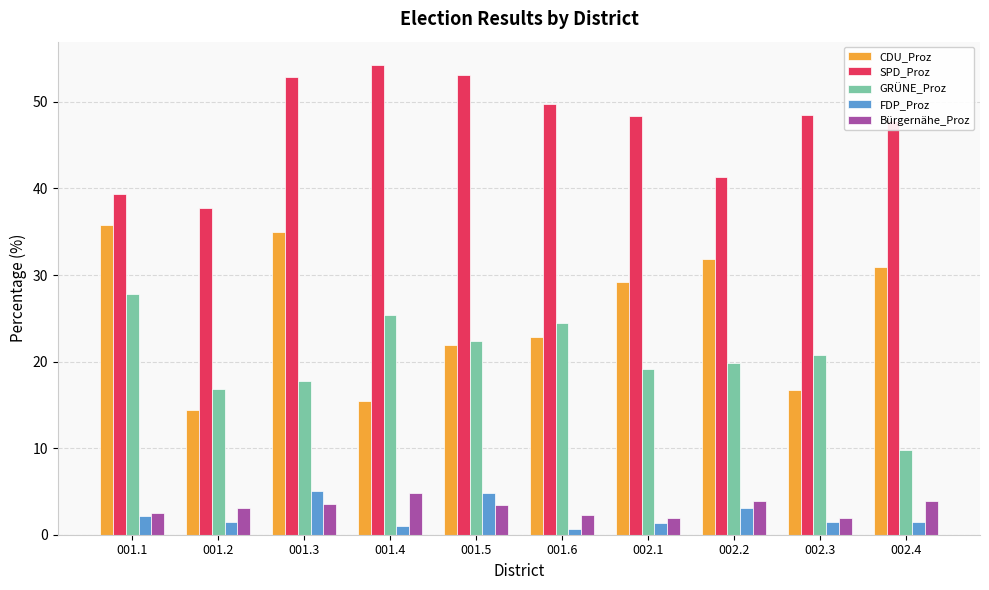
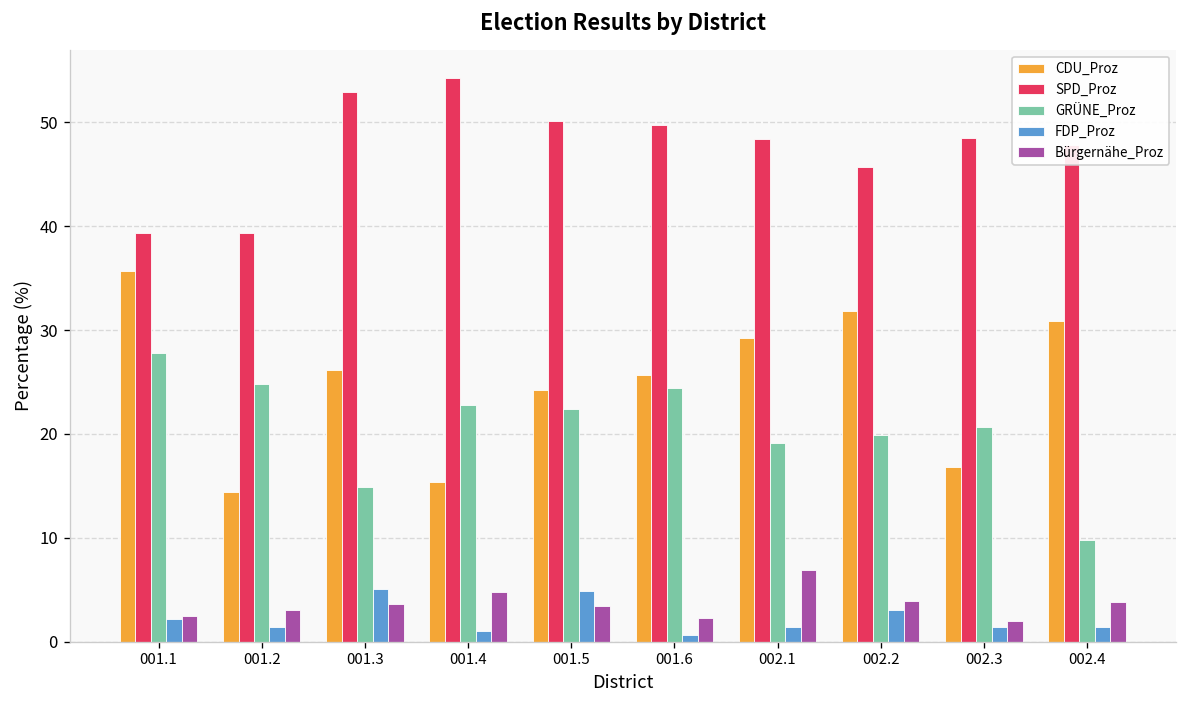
SPD_Proz, 001.2: 38 -> 39
GRÜNE_Proz, 001.2: 17 -> 25
CDU_Proz, 001.3: 35 -> 26
GRÜNE_Proz, 001.3: 18 -> 15
GRÜNE_Proz, 001.4: 25 -> 23
CDU_Proz, 001.5: 22 -> 24
SPD_Proz, 001.5: 53 -> 50
CDU_Proz, 001.6: 23 -> 26
Bürgernähe_Proz, 002.1: 2 -> 7
SPD_Proz, 002.2: 41 -> 46
